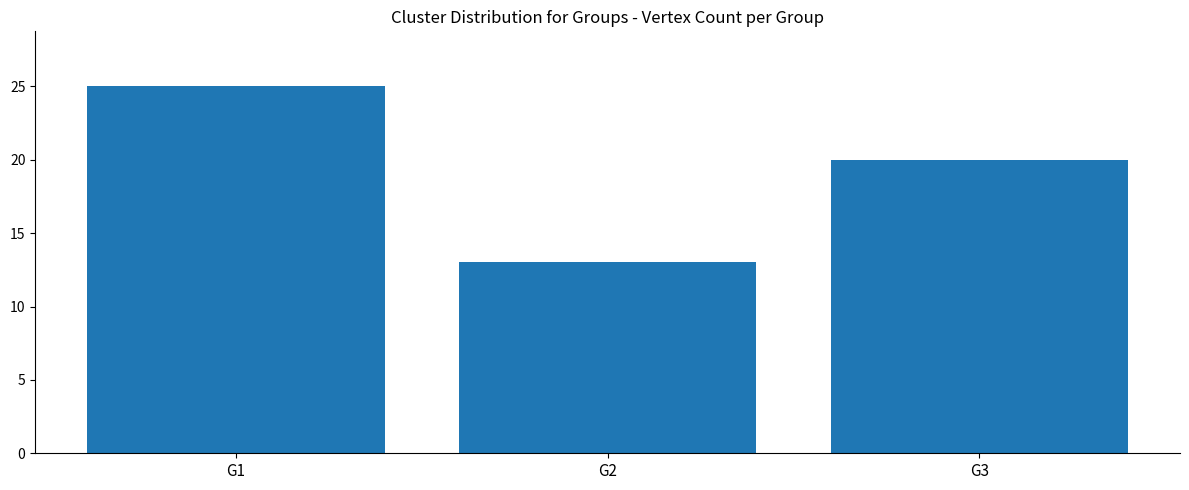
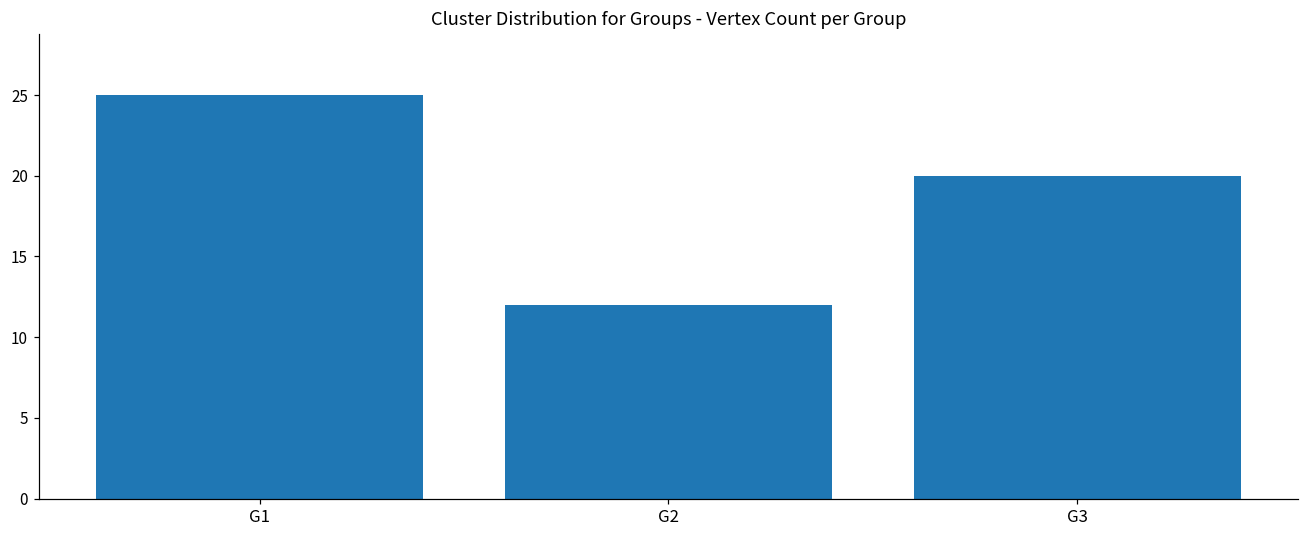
G2: 13 -> 12
